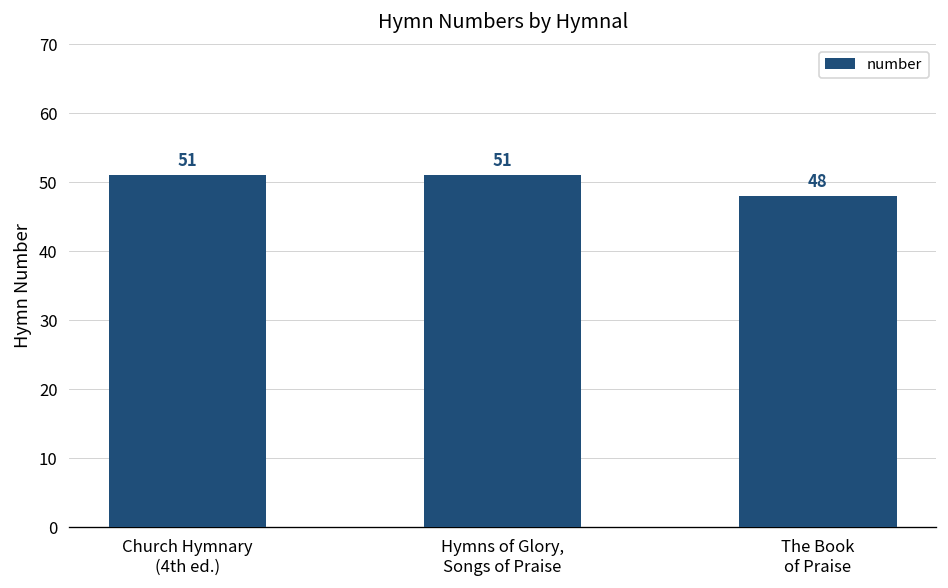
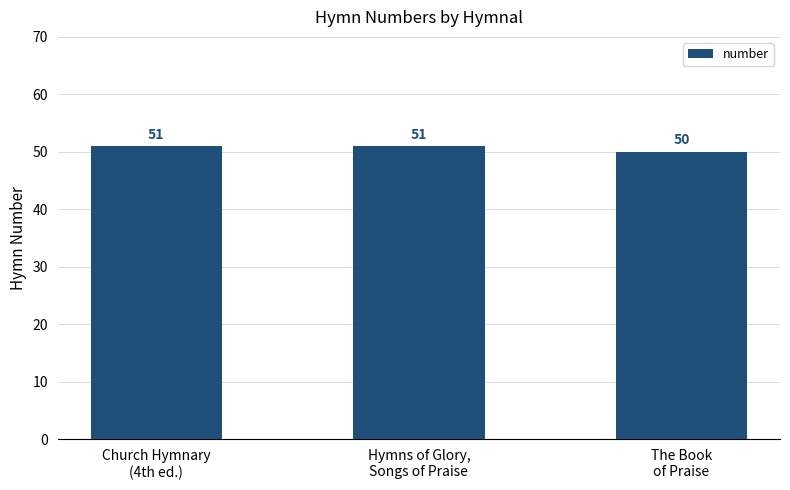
The Book of Praise: 48 -> 50
